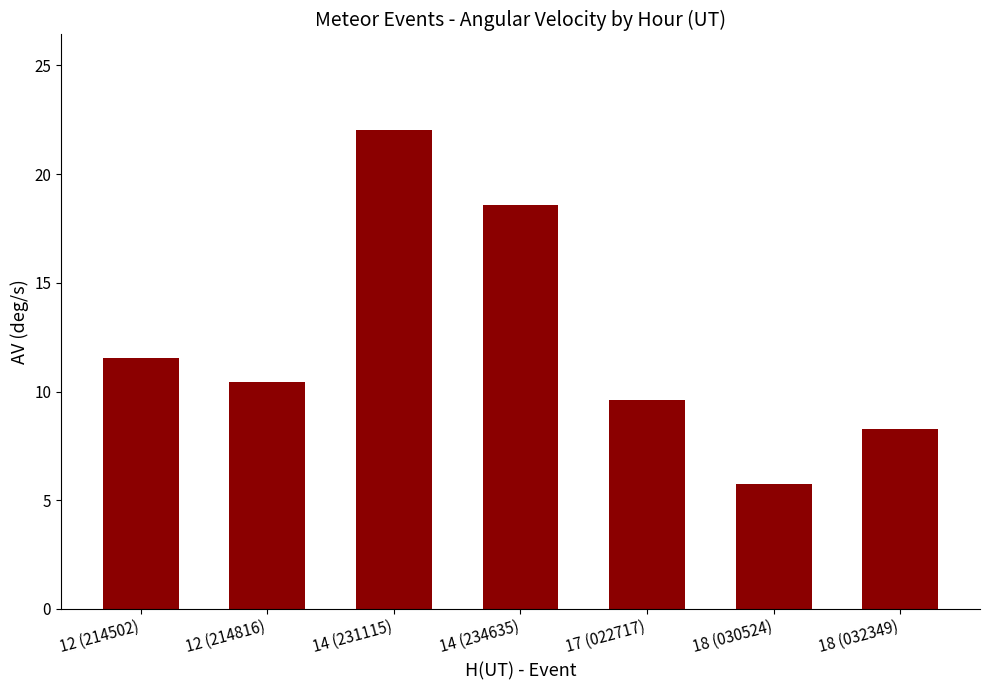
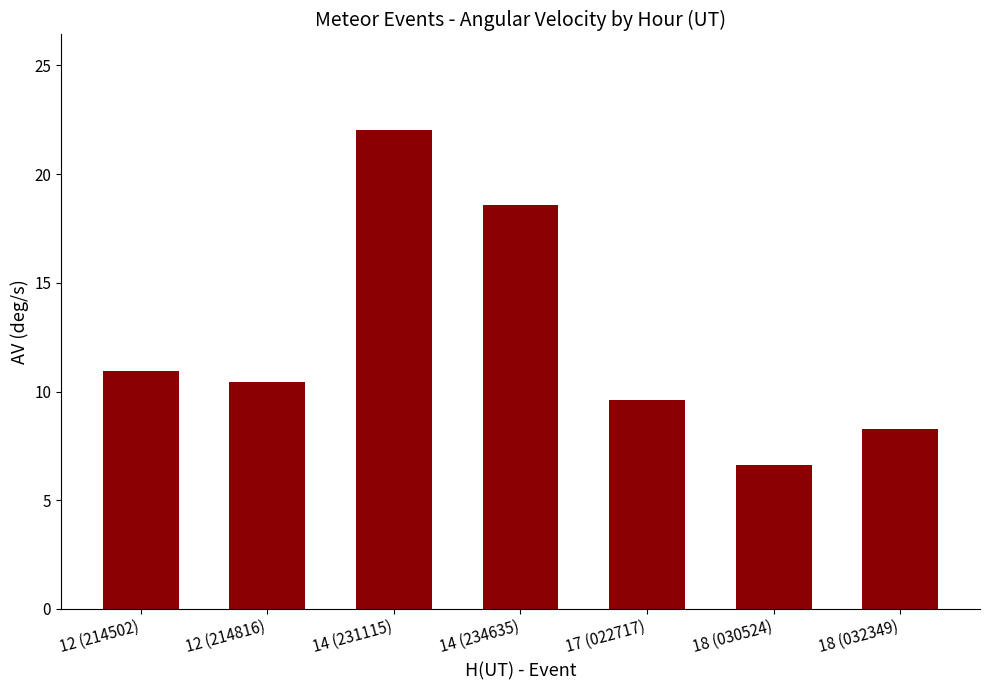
12 (214502): 11.6 -> 10.9
18 (030524): 5.7 -> 6.6
